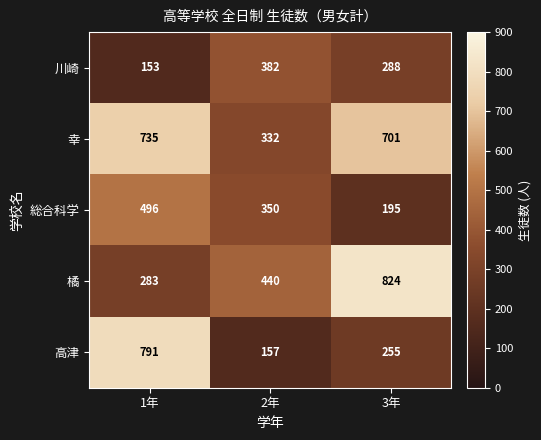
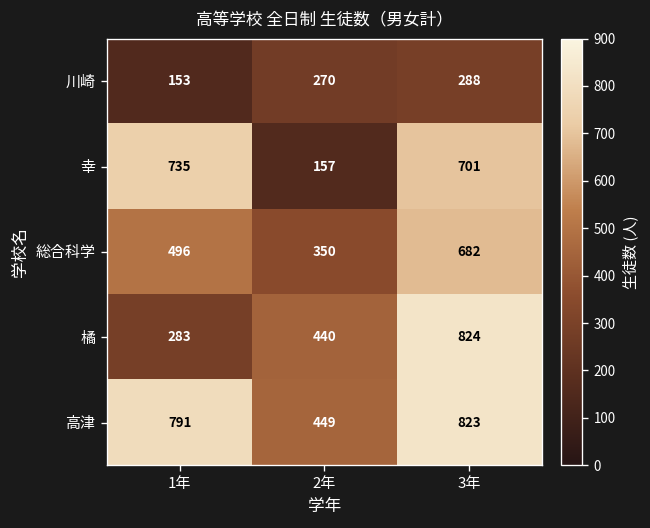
川崎, 2年: 382 -> 270
幸, 2年: 332 -> 157
総合科学, 3年: 195 -> 682
高津, 2年: 157 -> 449
高津, 3年: 255 -> 823
